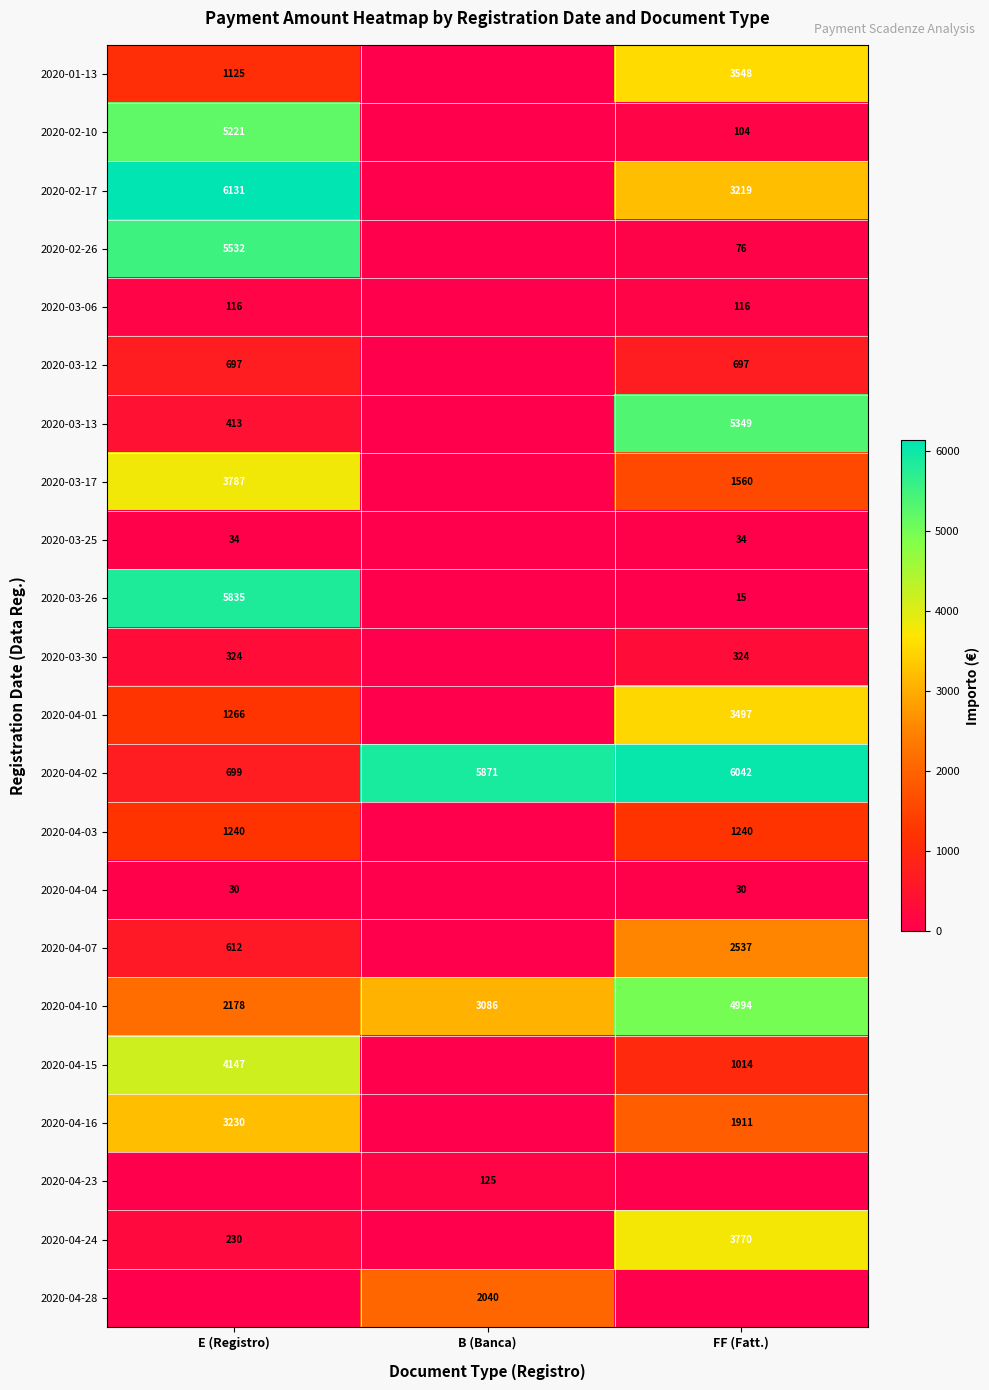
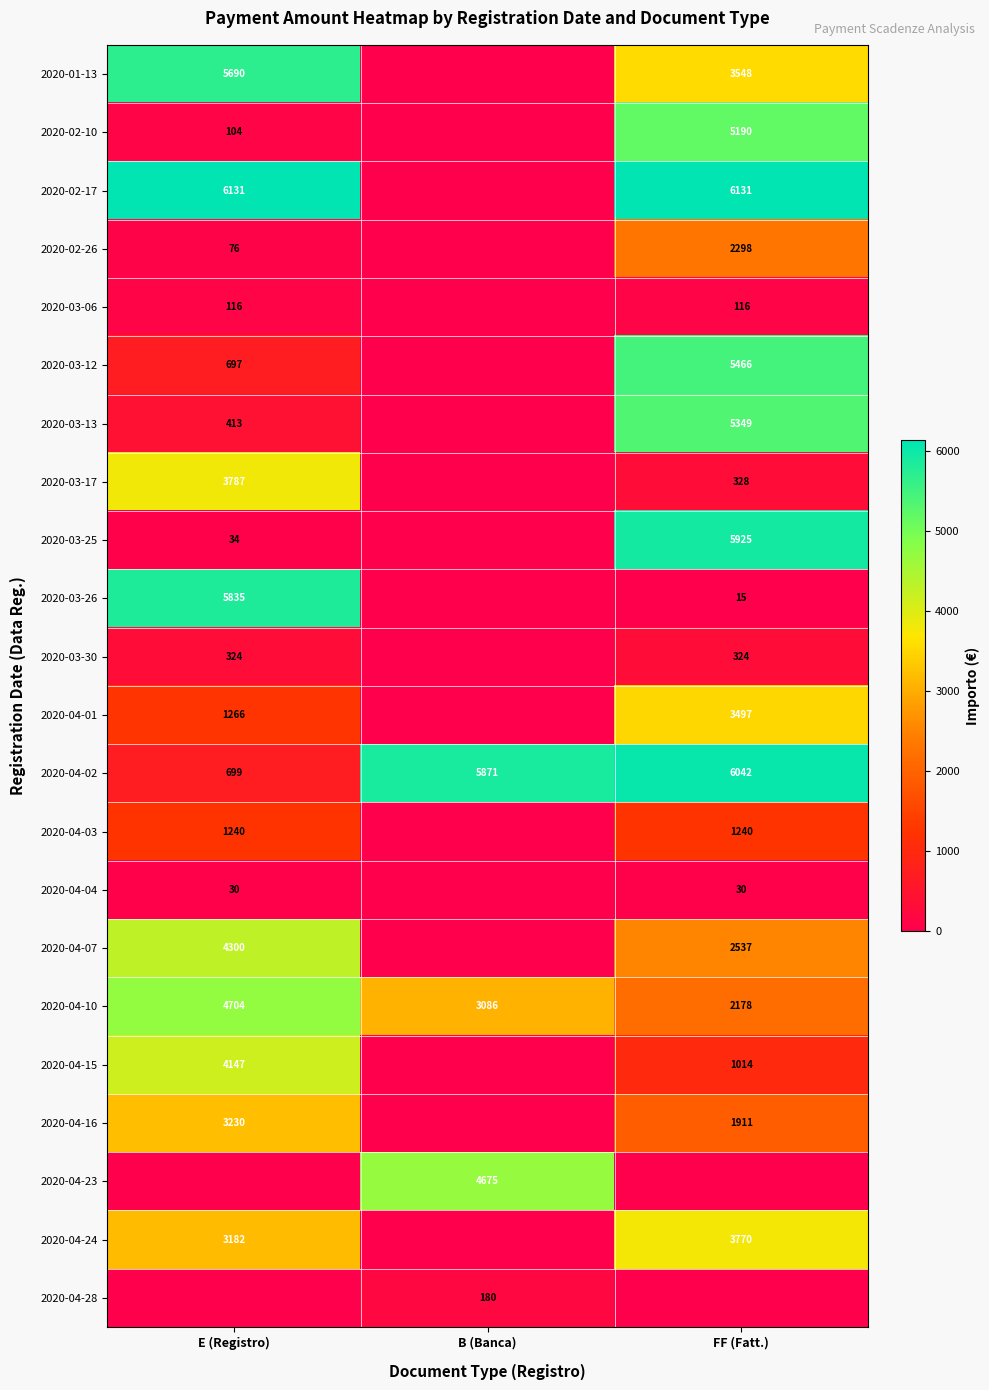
2020-01-13, E (Registro): 1125 -> 5690
2020-02-10, E (Registro): 5221 -> 104
2020-02-10, FF (Fatt.): 104 -> 5190
2020-02-17, FF (Fatt.): 3219 -> 6131
2020-02-26, E (Registro): 5532 -> 76
2020-02-26, FF (Fatt.): 76 -> 2298
2020-03-12, FF (Fatt.): 697 -> 5466
2020-03-17, FF (Fatt.): 1560 -> 328
2020-03-25, FF (Fatt.): 34 -> 5925
2020-04-07, E (Registro): 612 -> 4300
2020-04-10, E (Registro): 2178 -> 4704
2020-04-10, FF (Fatt.): 4994 -> 2178
2020-04-23, B (Banca): 125 -> 4675
2020-04-24, E (Registro): 230 -> 3182
2020-04-28, B (Banca): 2040 -> 180
